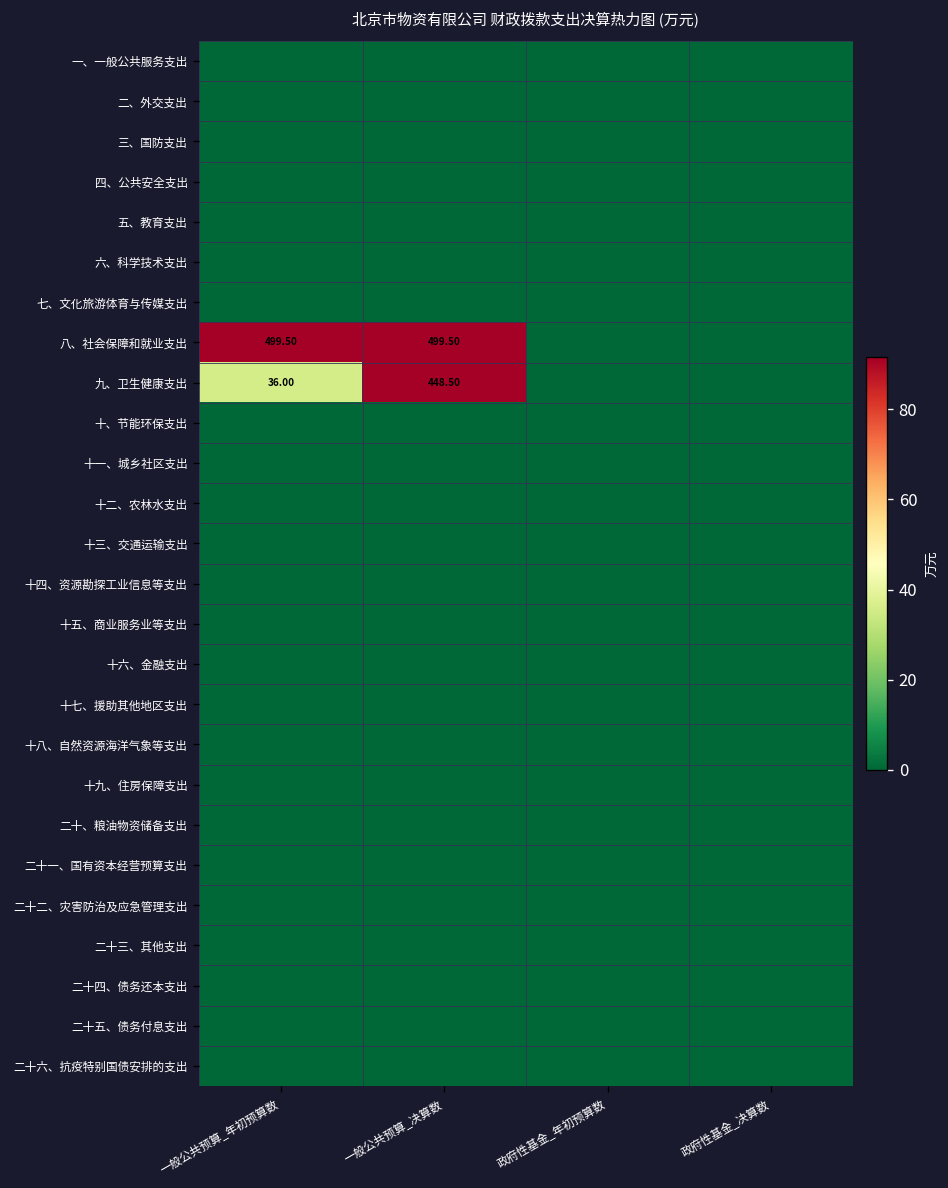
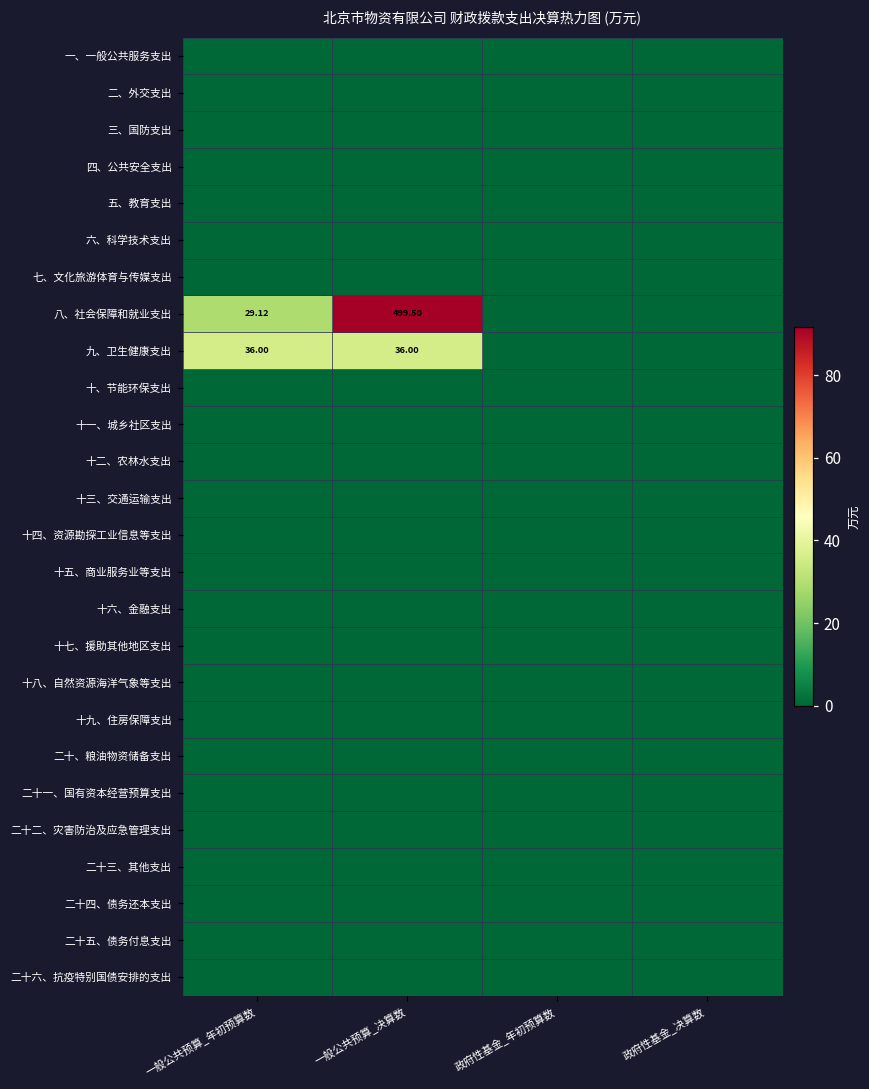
八、社会保障和就业支出, 一般公共预算_年初预算数: 499.50 -> 29.12
九、卫生健康支出, 一般公共预算_决算数: 448.50 -> 36.00
